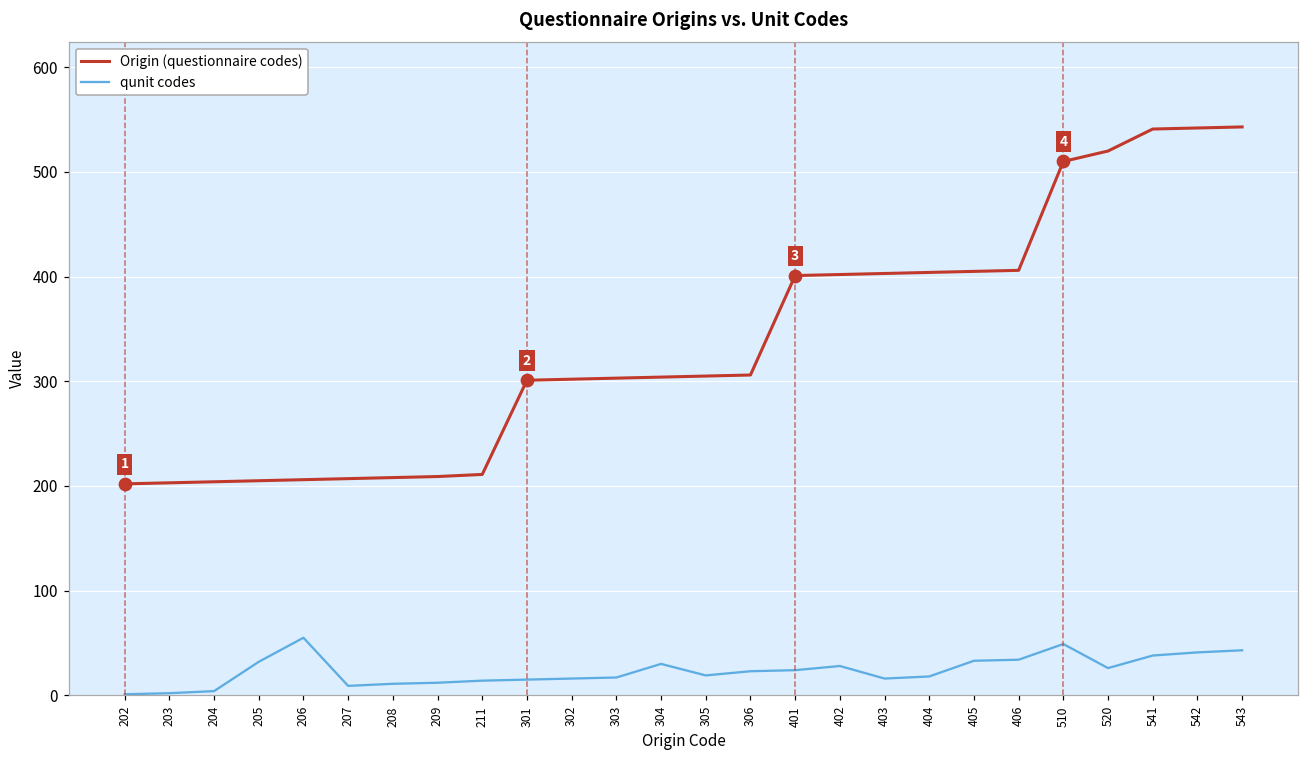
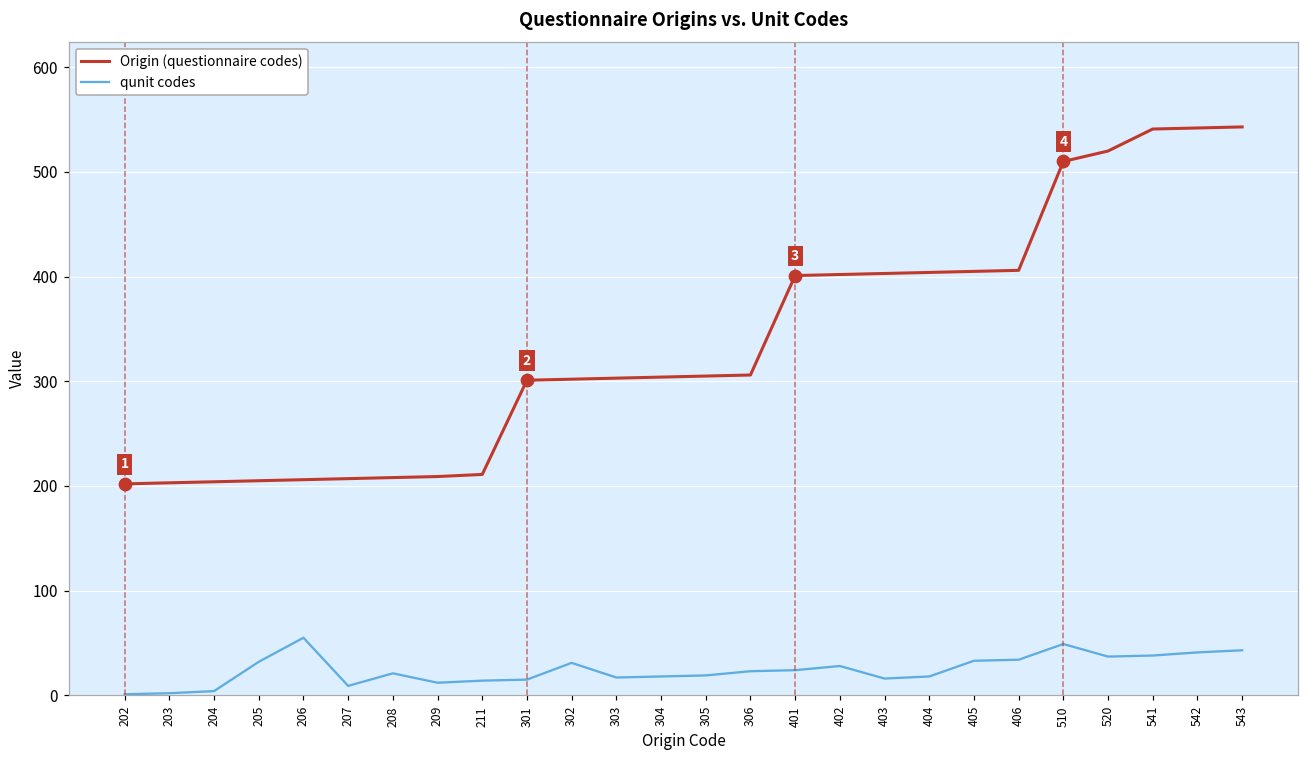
qunit codes, 208: 10 -> 20
qunit codes, 302: 20 -> 30
qunit codes, 304: 30 -> 20
qunit codes, 520: 30 -> 40
